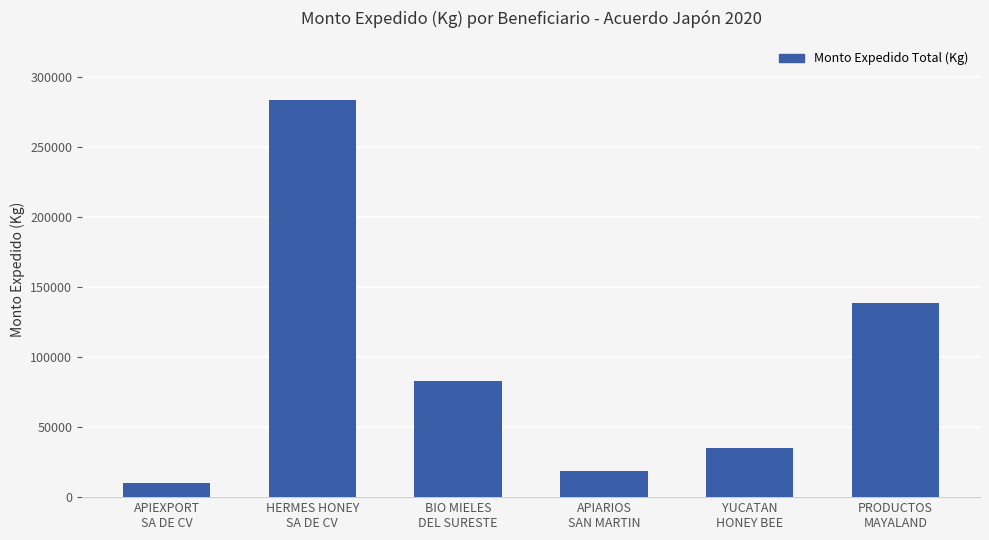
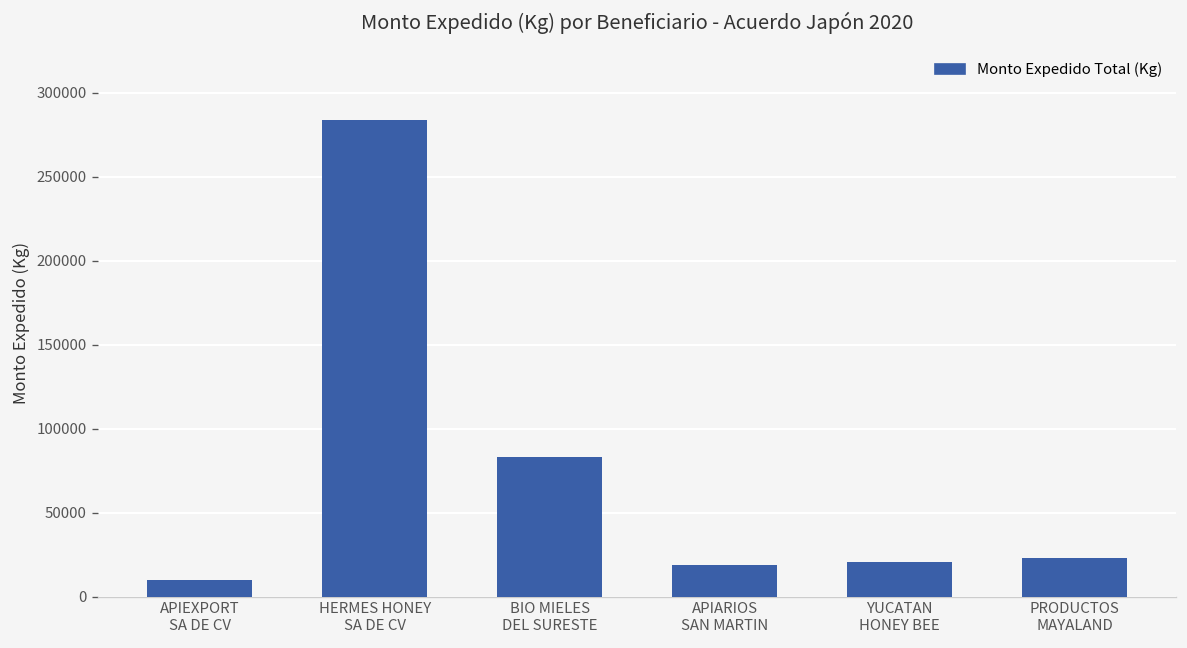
YUCATAN HONEY BEE: 35000 -> 21000
PRODUCTOS MAYALAND: 139000 -> 23000
